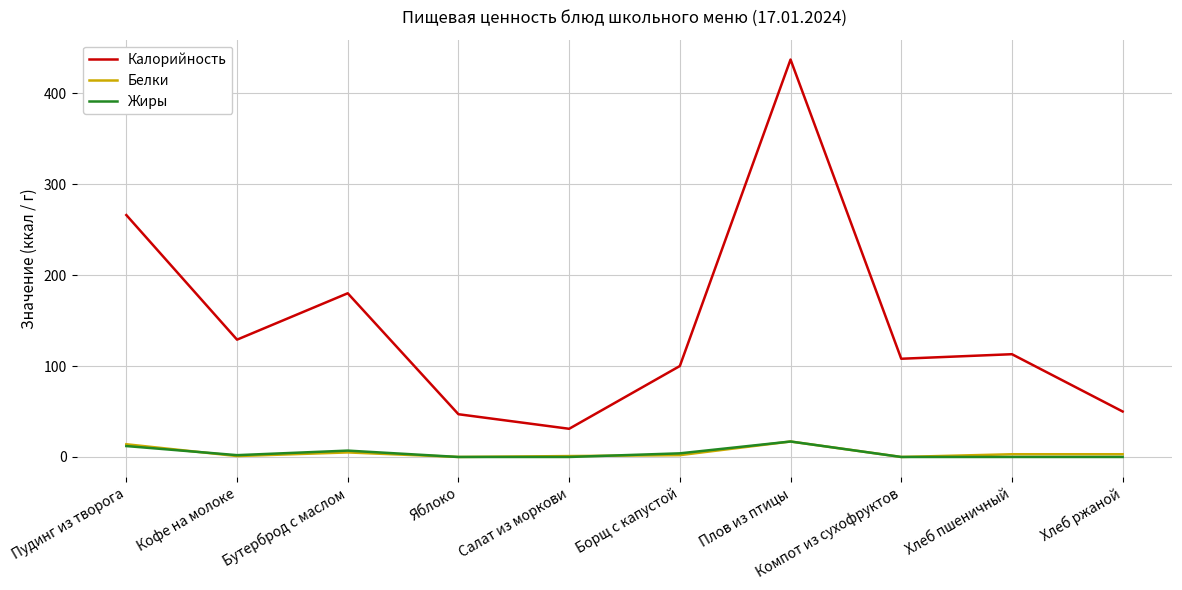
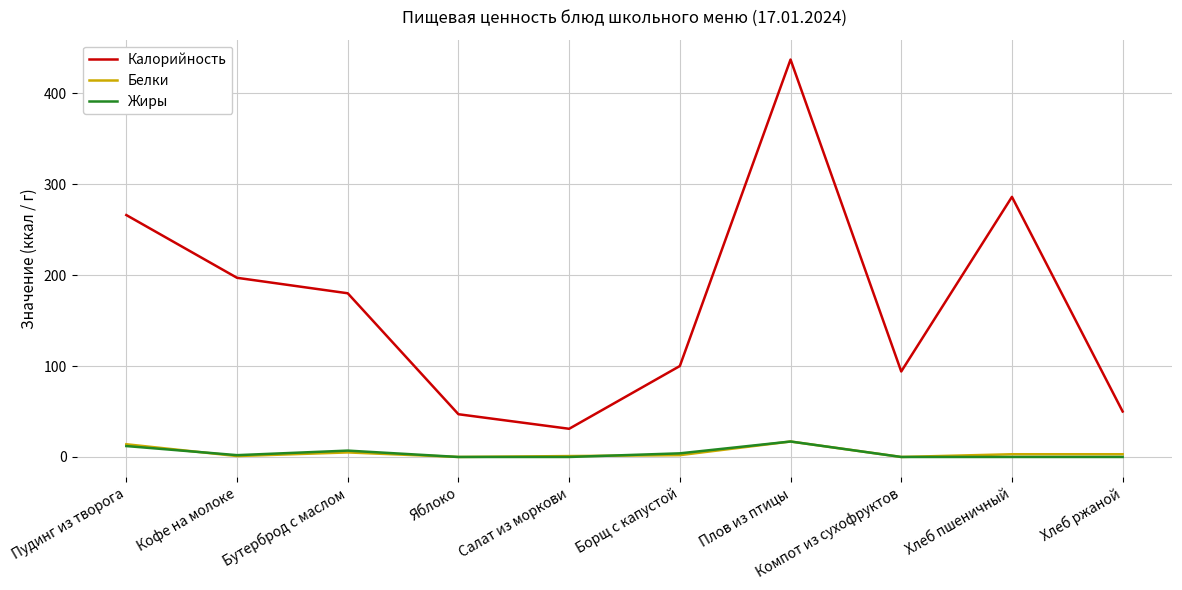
Калорийность, Кофе на молоке: 130 -> 200
Калорийность, Компот из сухофруктов: 110 -> 90
Калорийность, Хлеб пшеничный: 110 -> 290
